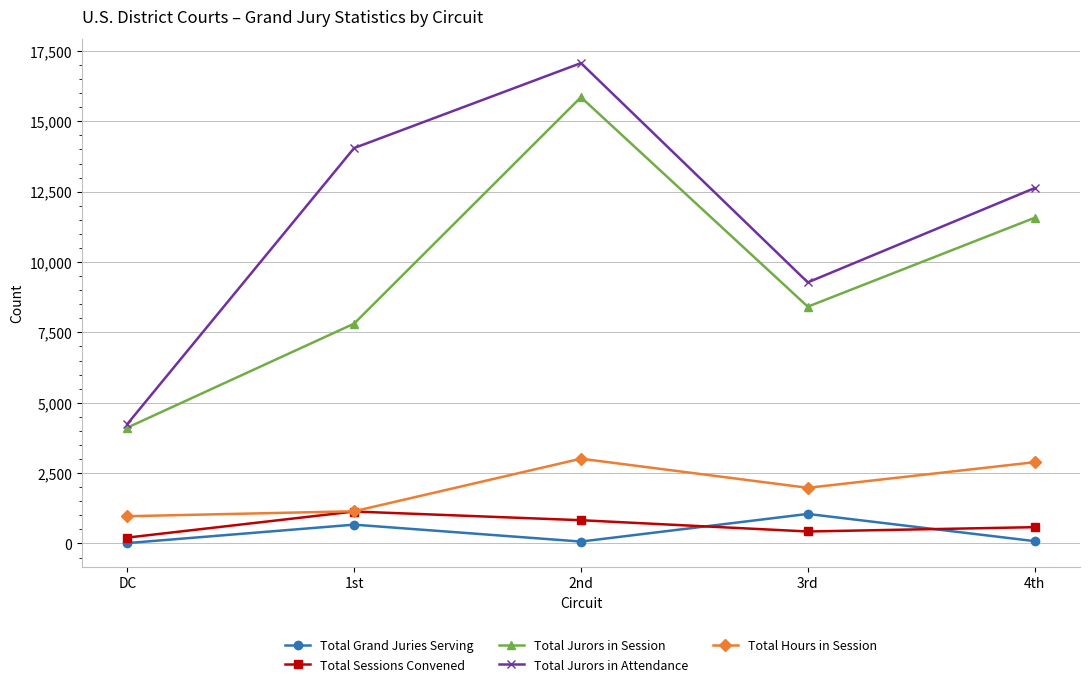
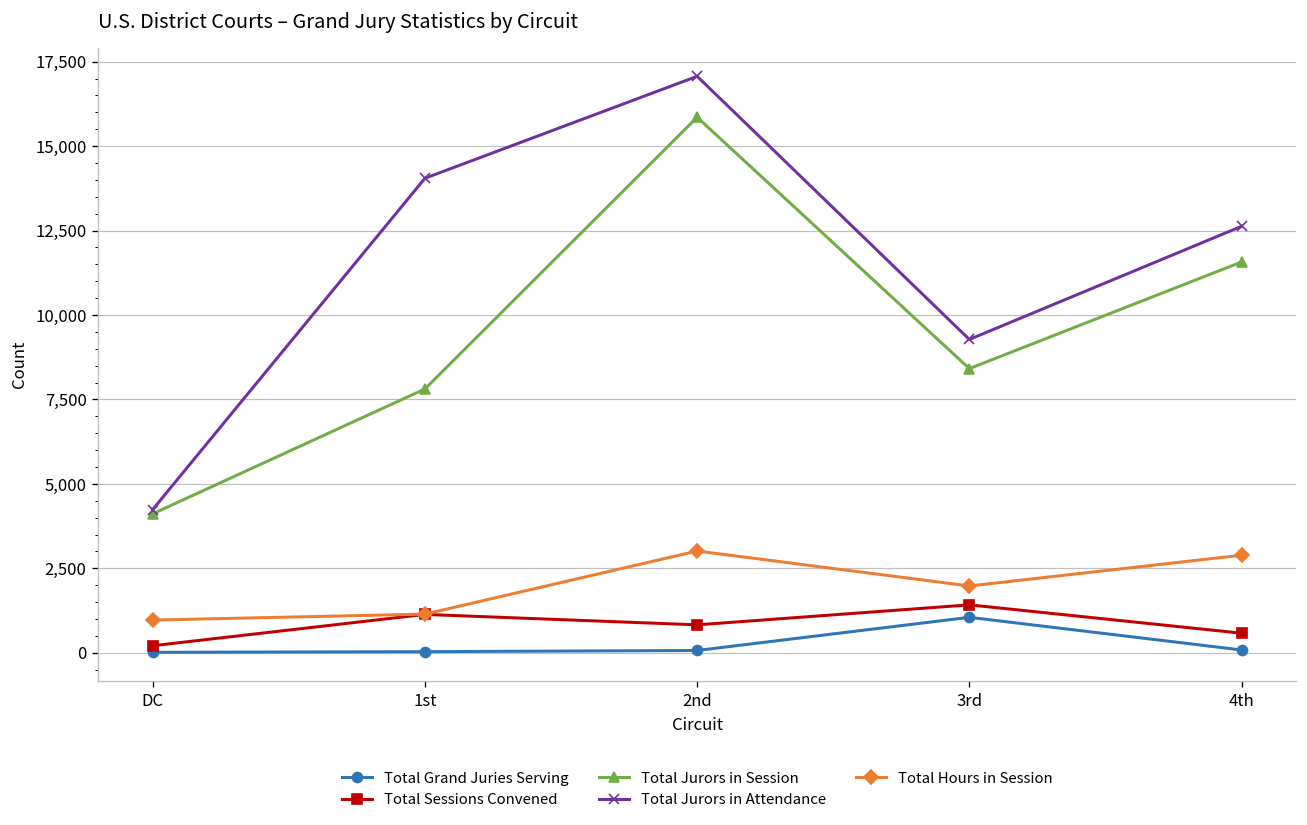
Total Grand Juries Serving, 1st: 700 -> 0
Total Sessions Convened, 3rd: 400 -> 1,400
